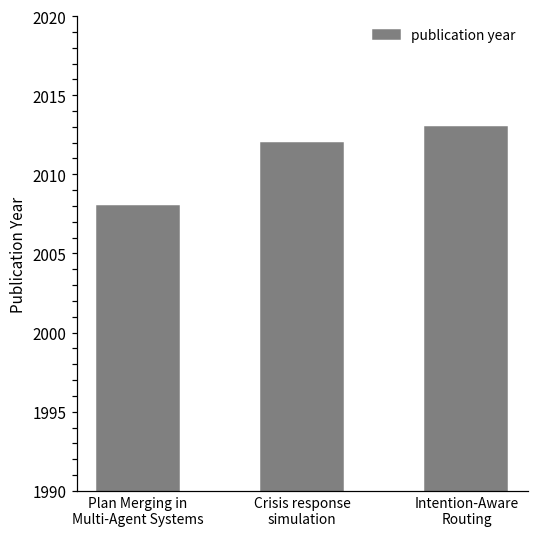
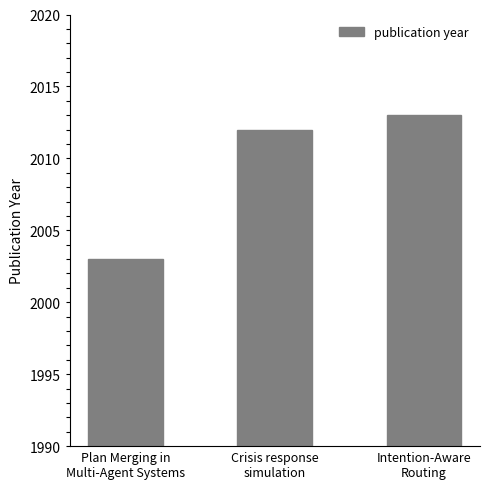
Plan Merging in Multi-Agent Systems: 2008 -> 2003
